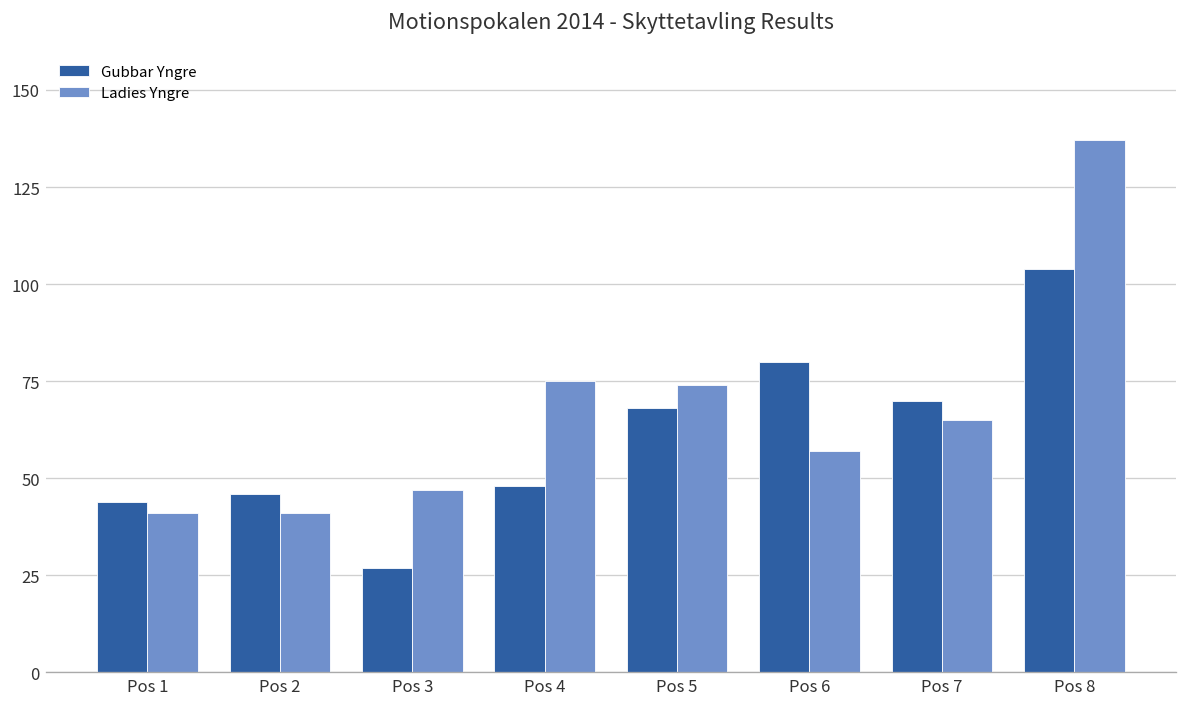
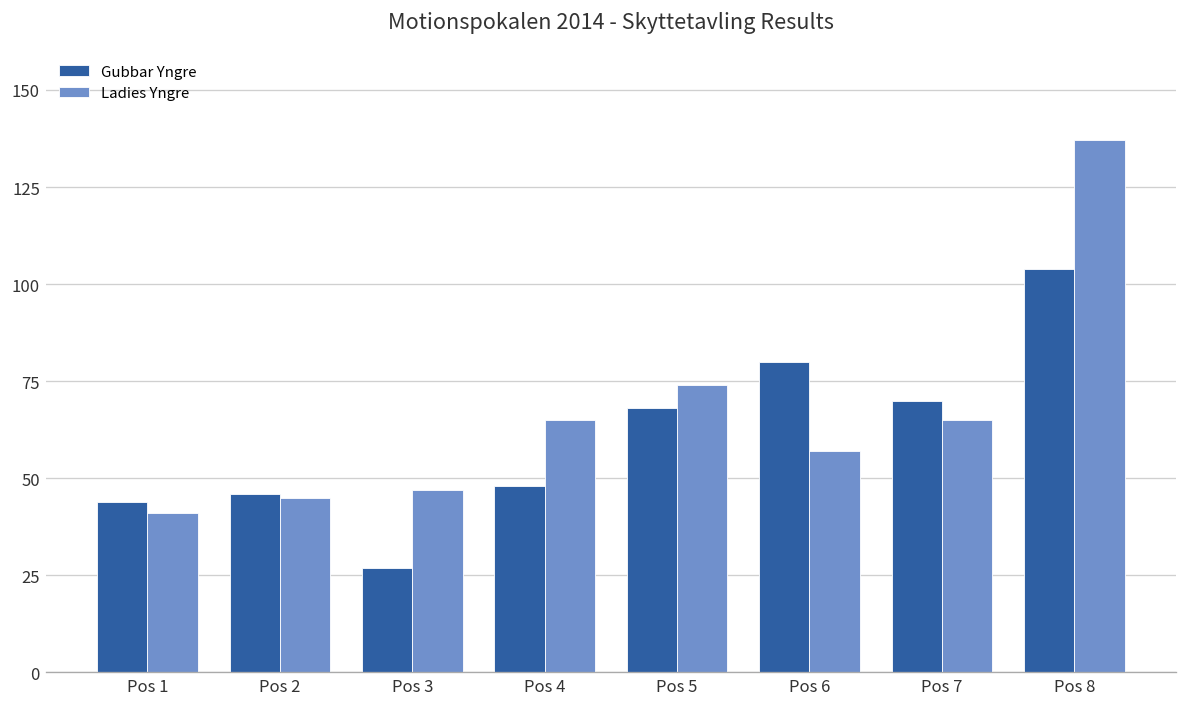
Ladies Yngre, Pos 2: 41 -> 45
Ladies Yngre, Pos 4: 75 -> 65
